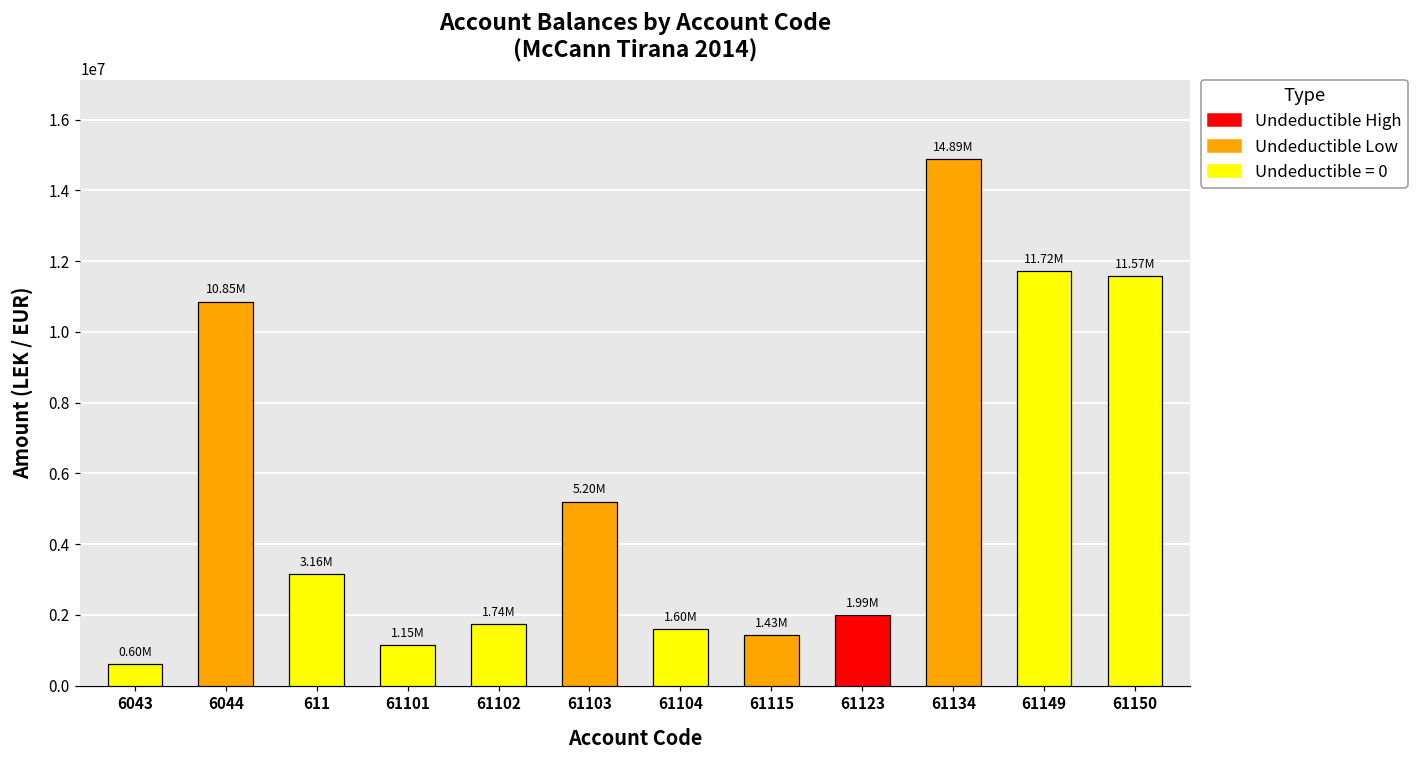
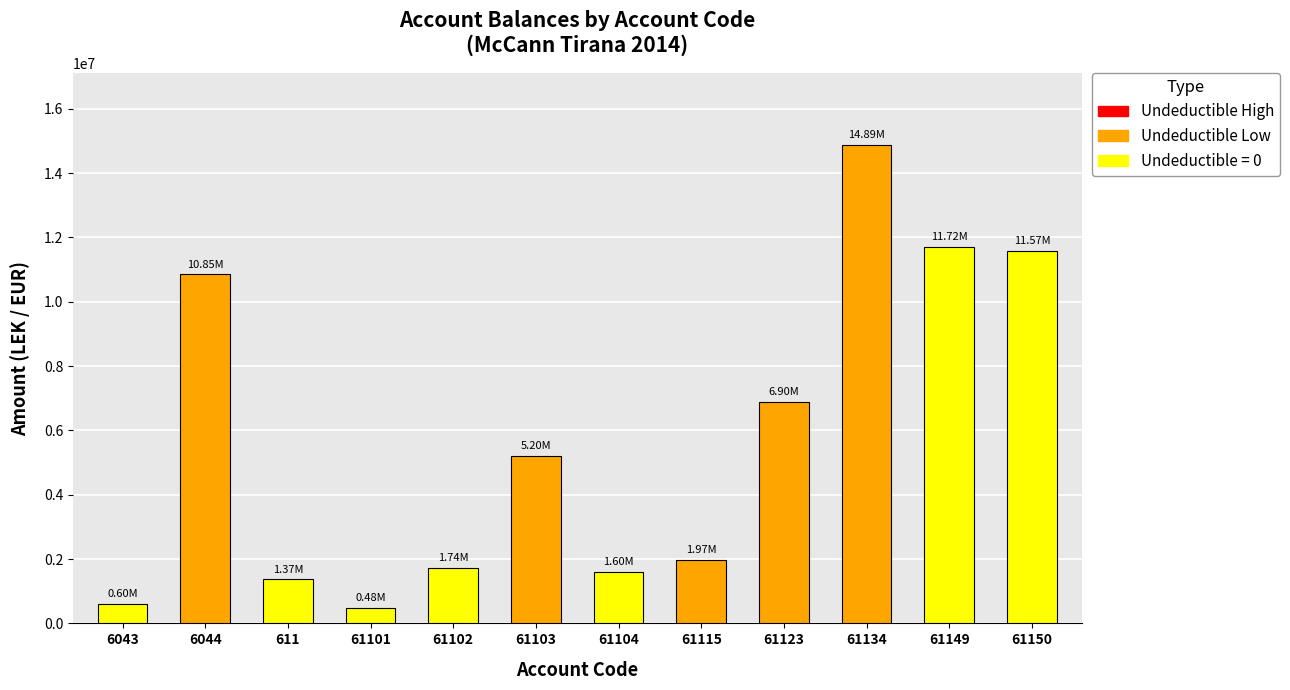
611: 3.16M -> 1.37M
61101: 1.15M -> 0.48M
61115: 1.43M -> 1.97M
61123: 1.99M -> 6.90M
